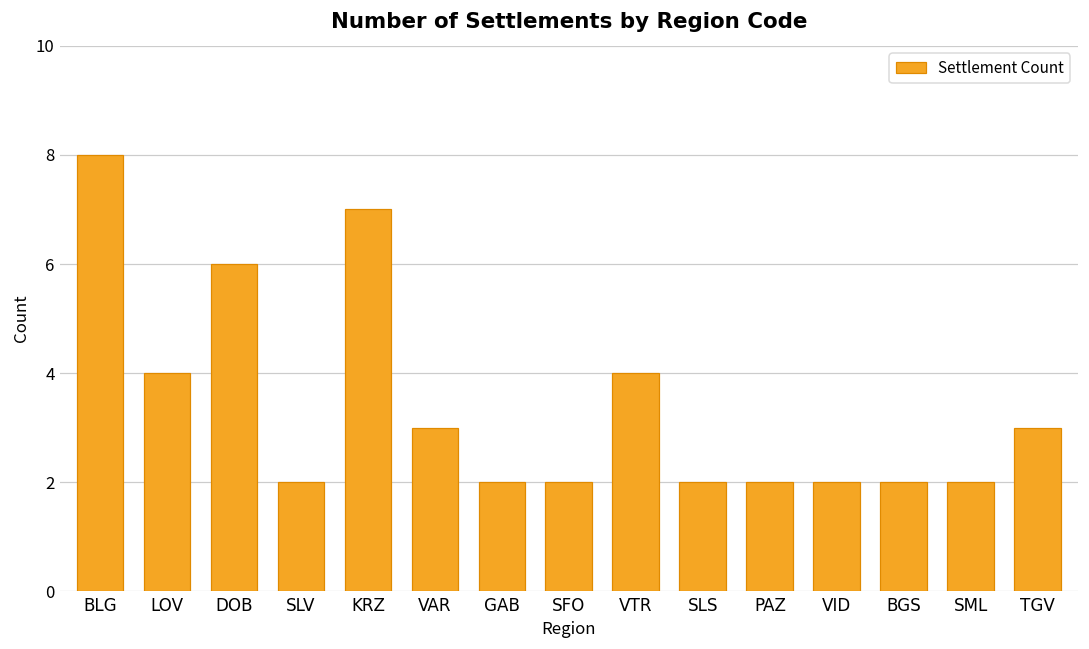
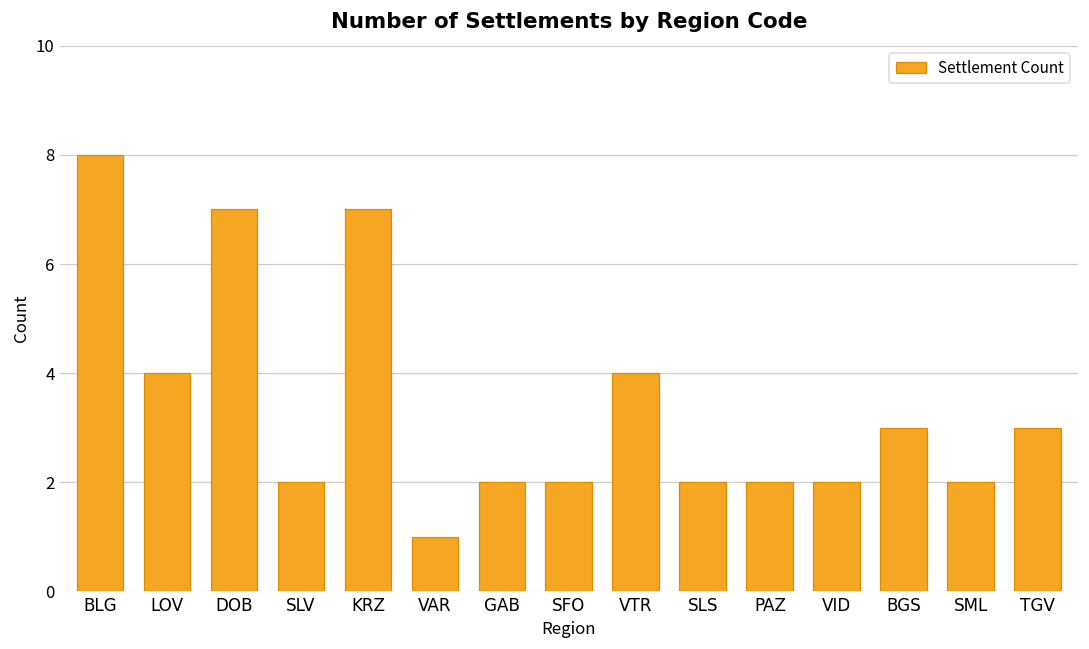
DOB: 6 -> 7
VAR: 3 -> 1
BGS: 2 -> 3
